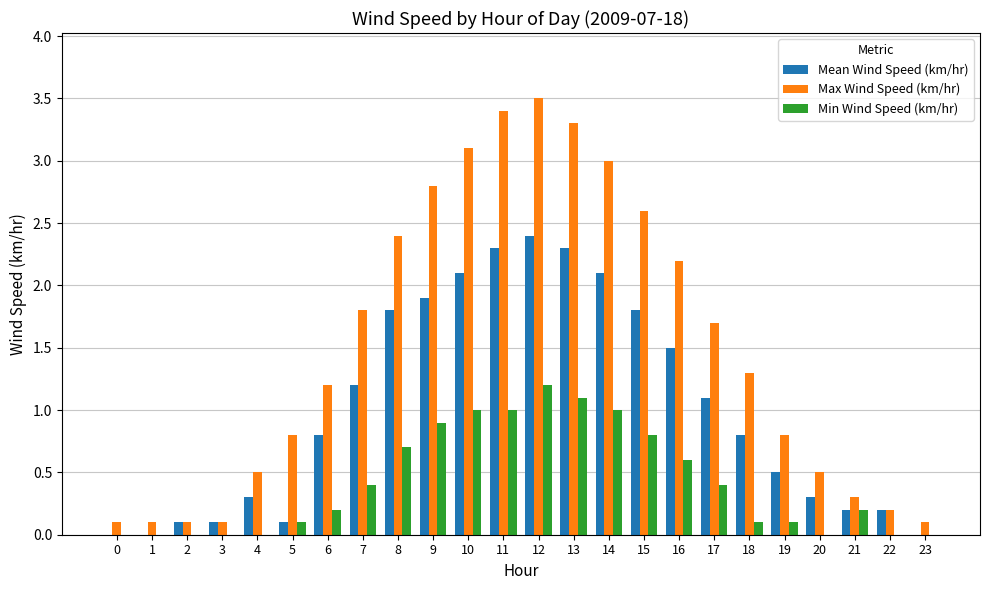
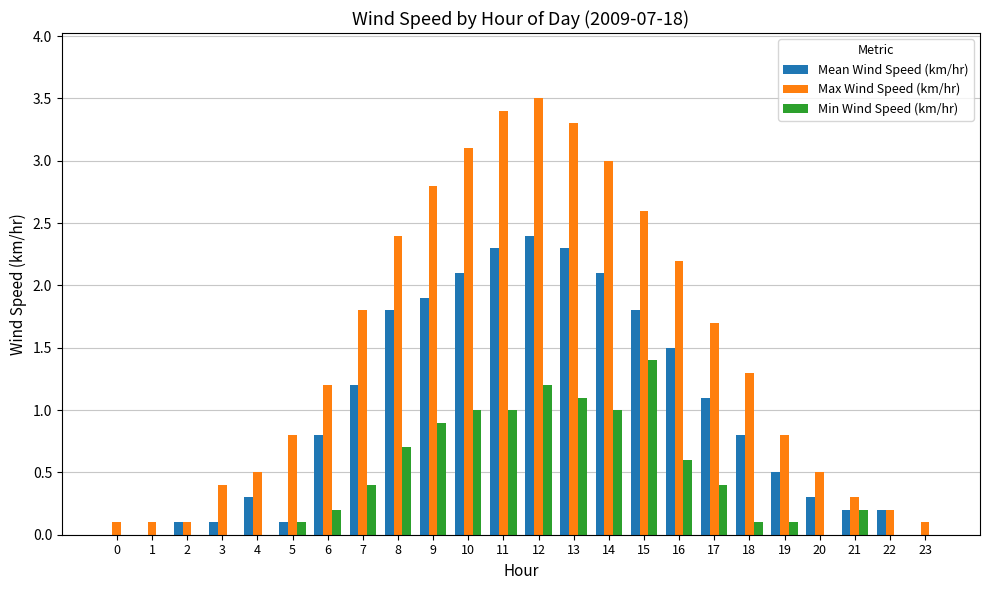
Max Wind Speed (km/hr), 3: 0.1 -> 0.4
Min Wind Speed (km/hr), 15: 0.8 -> 1.4
